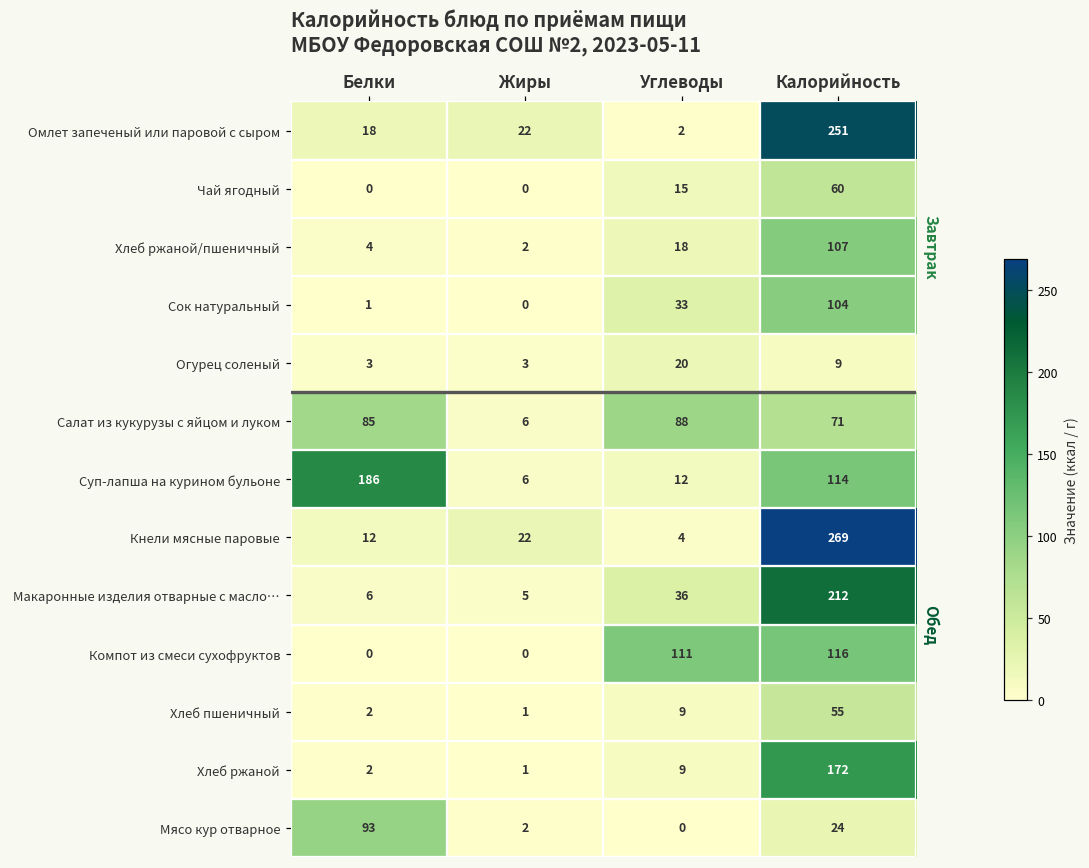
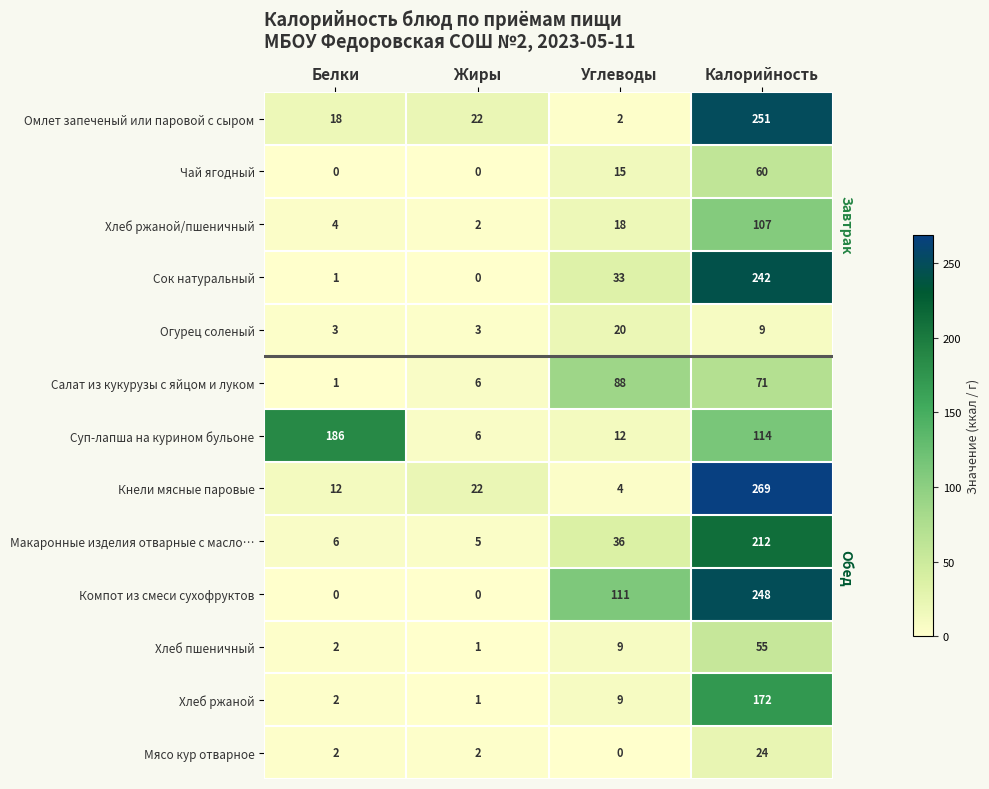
Сок натуральный, Калорийность: 104 -> 242
Салат из кукурузы с яйцом и луком, Белки: 85 -> 1
Компот из смеси сухофруктов, Калорийность: 116 -> 248
Мясо кур отварное, Белки: 93 -> 2
